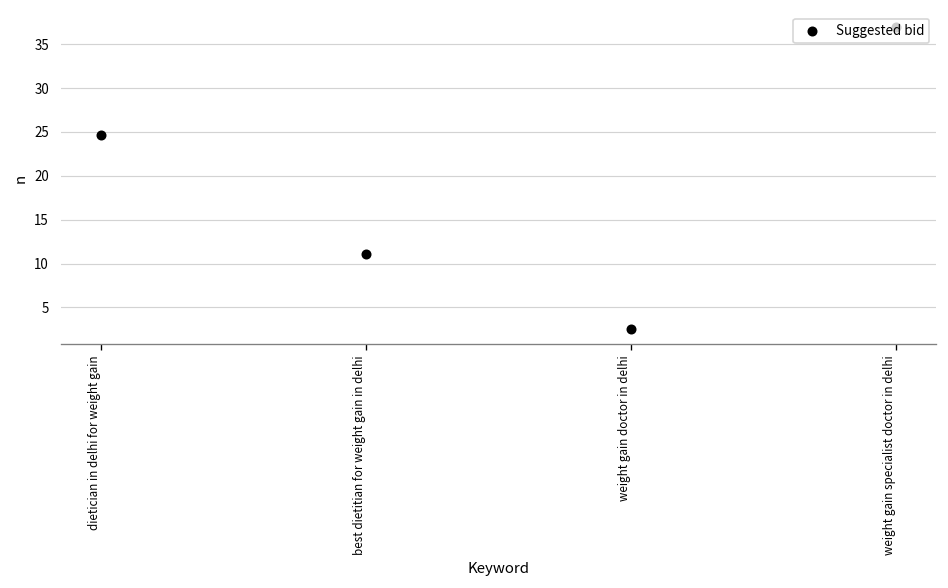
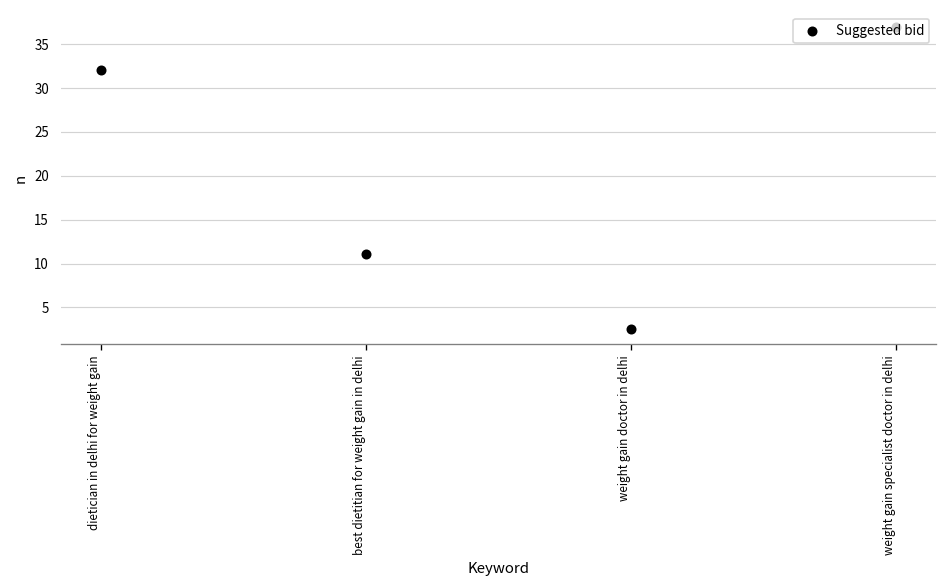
dietician in delhi for weight gain: 25 -> 32
